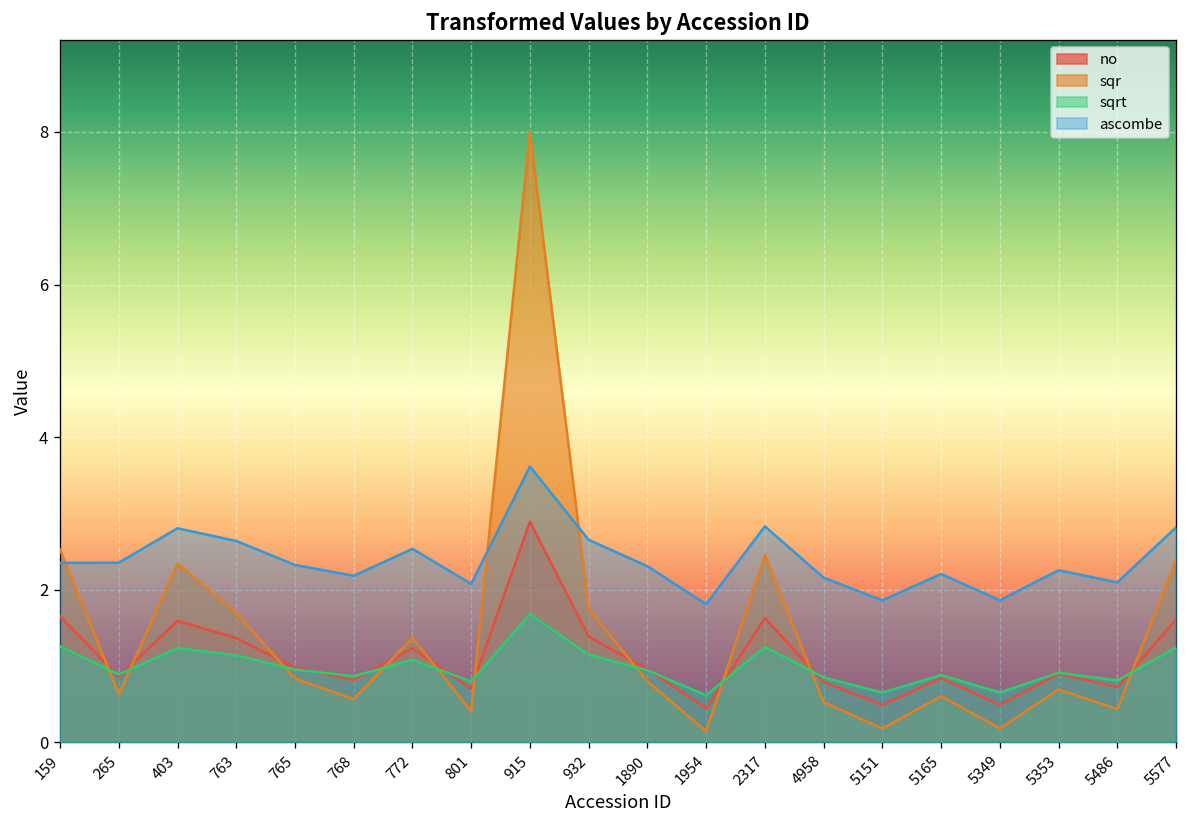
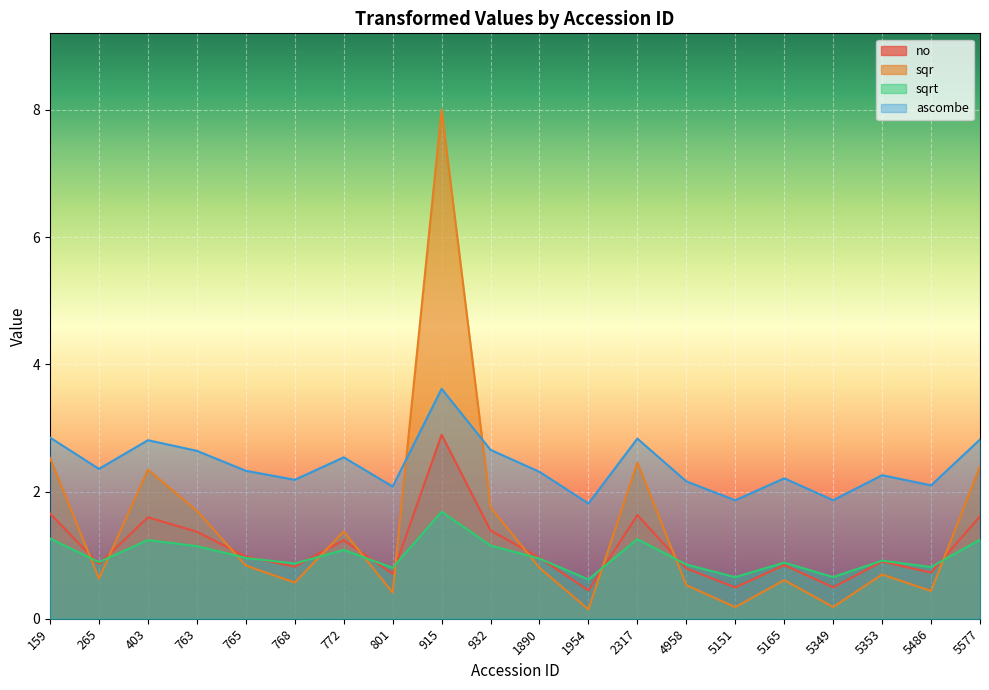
ascombe, 159: 2.4 -> 2.8
